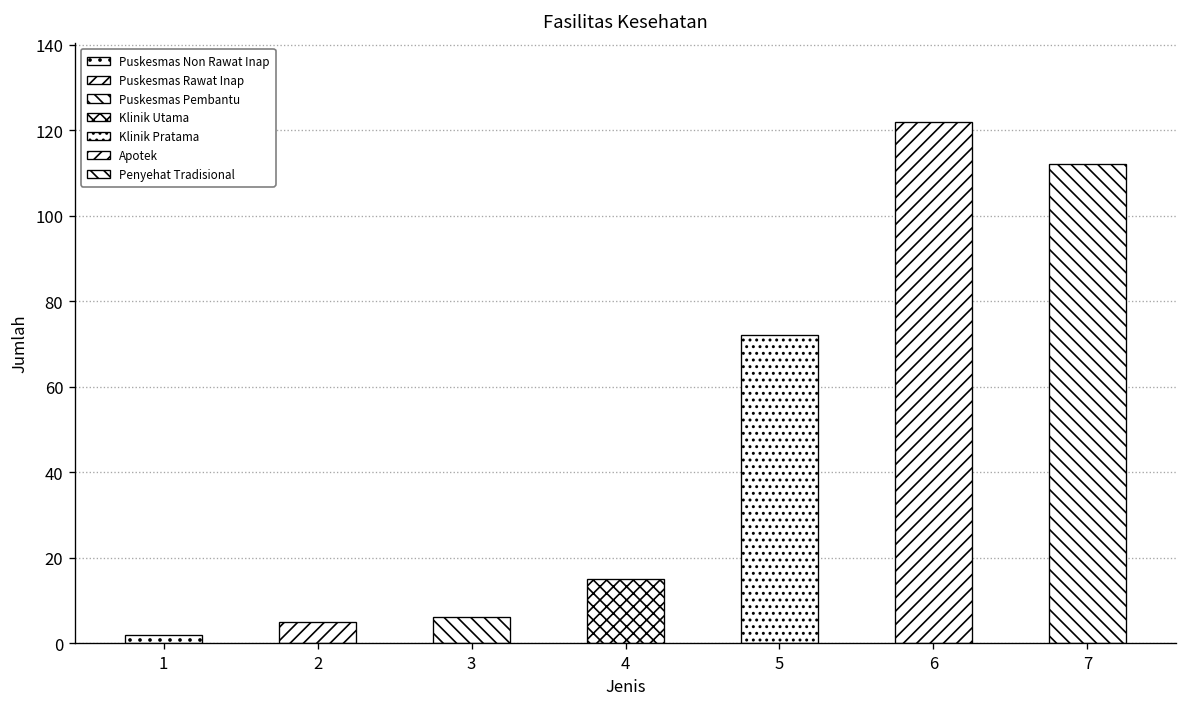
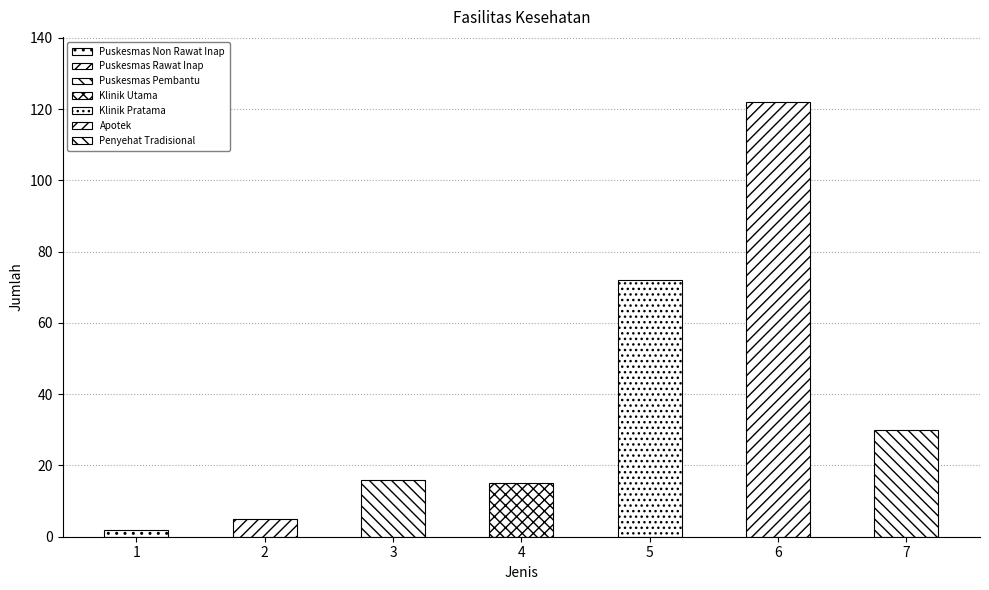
3: 6 -> 16
7: 112 -> 30
